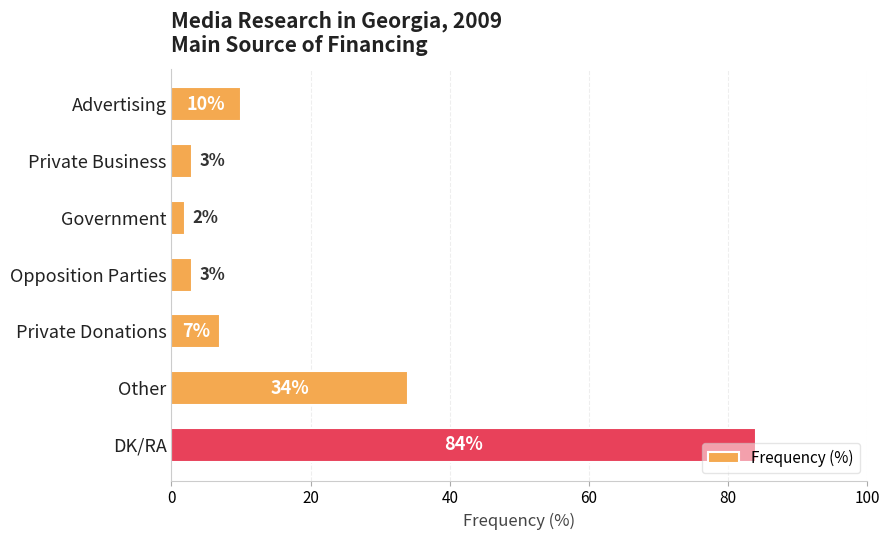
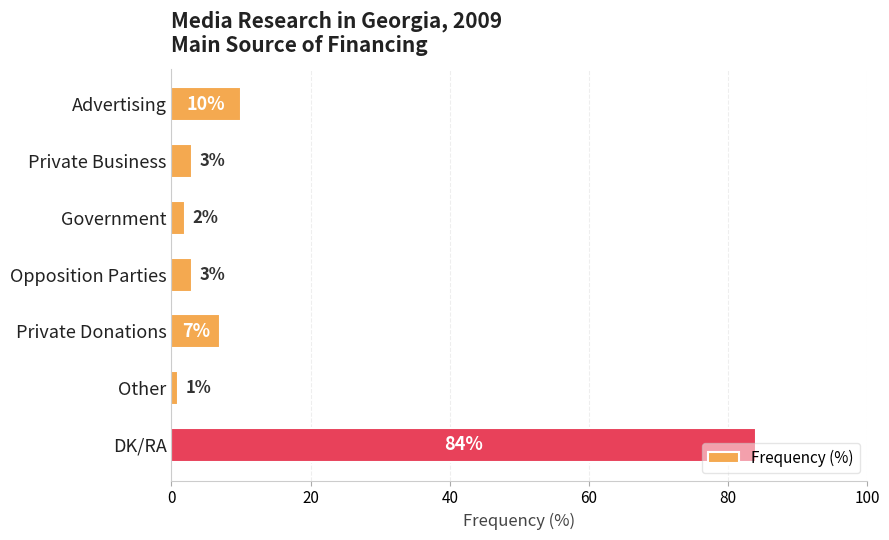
Other: 34% -> 1%
